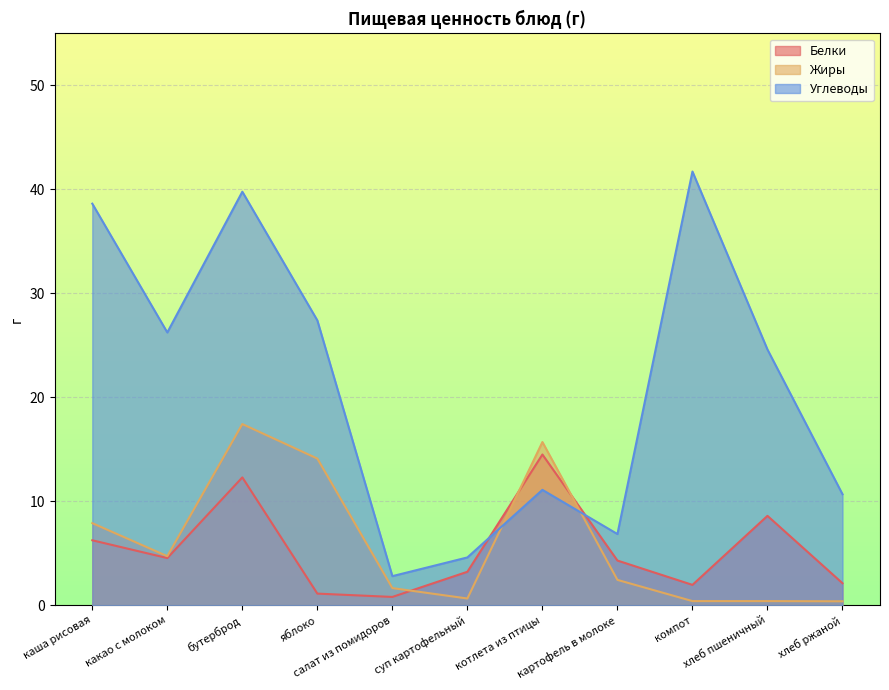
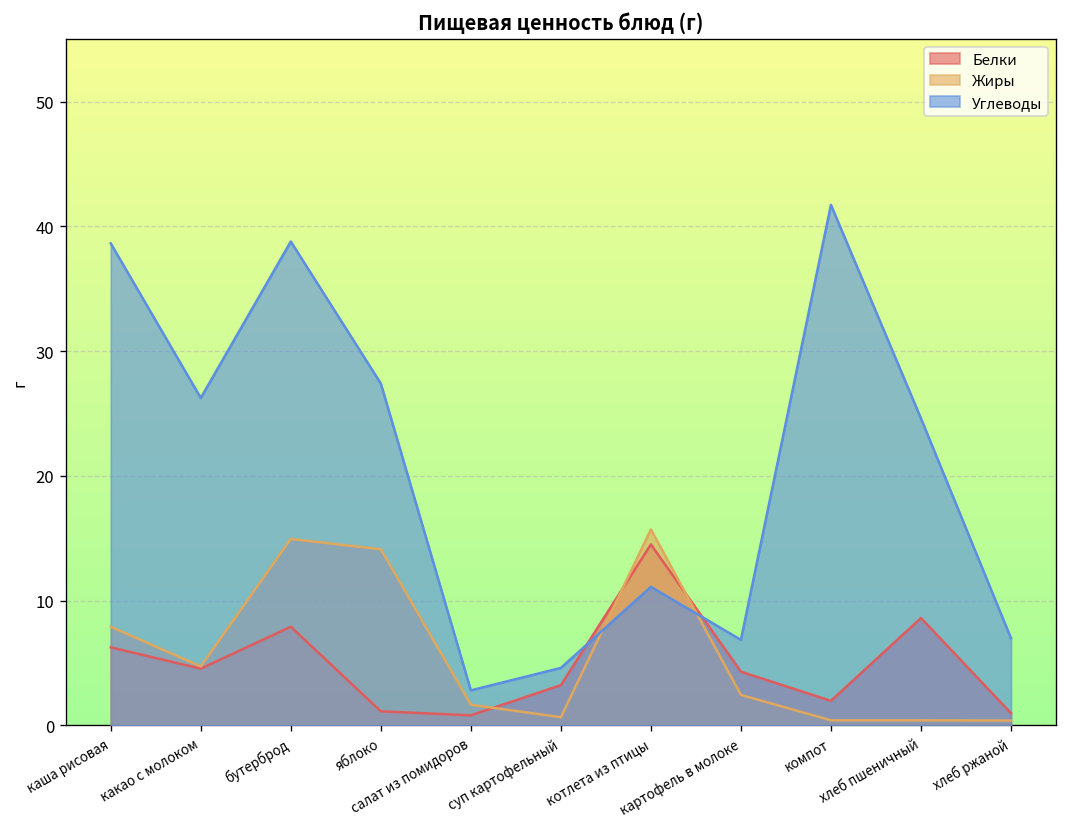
Белки, бутерброд: 12.3 -> 7.9
Жиры, бутерброд: 17.4 -> 14.9
Углеводы, бутерброд: 39.8 -> 38.8
Белки, хлеб ржаной: 2.1 -> 1.0
Углеводы, хлеб ржаной: 10.7 -> 7.0
